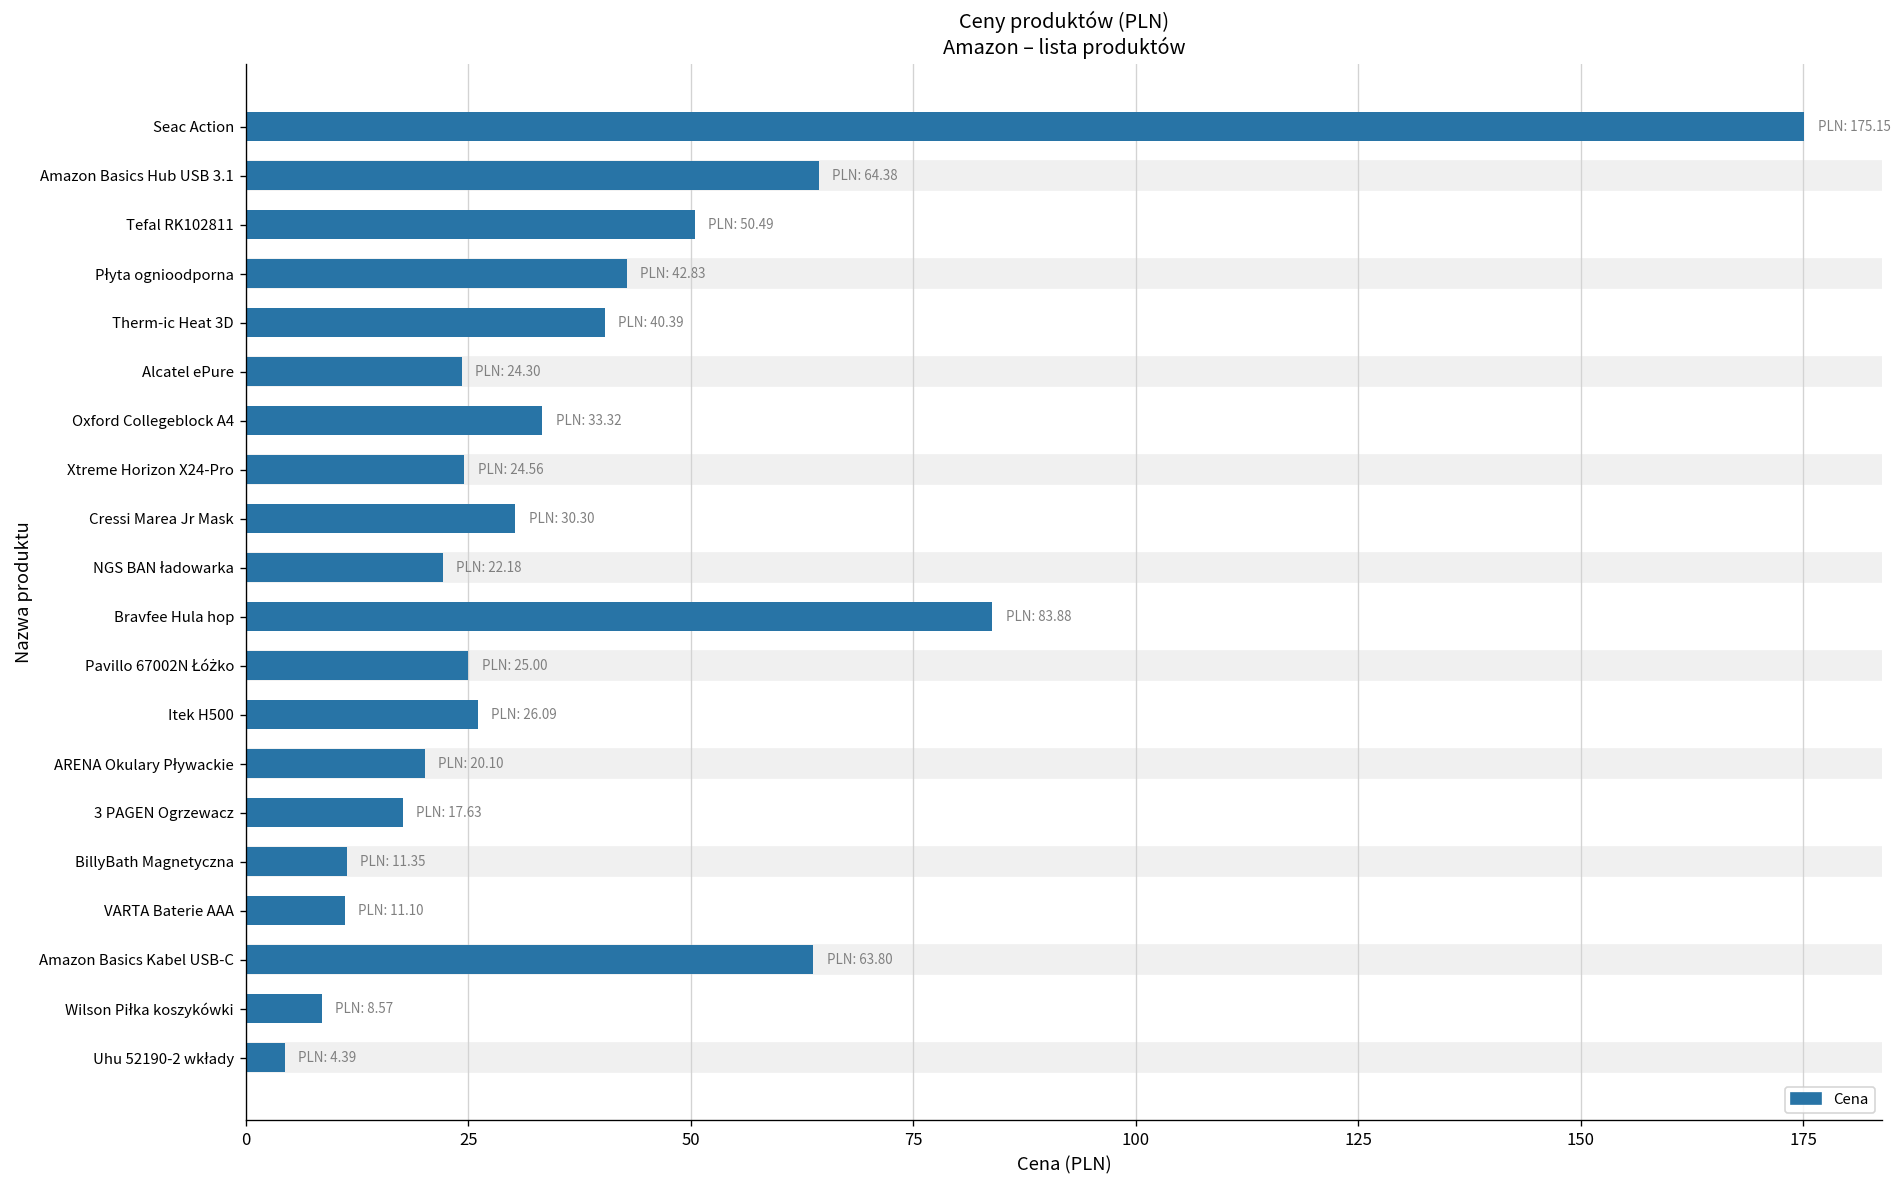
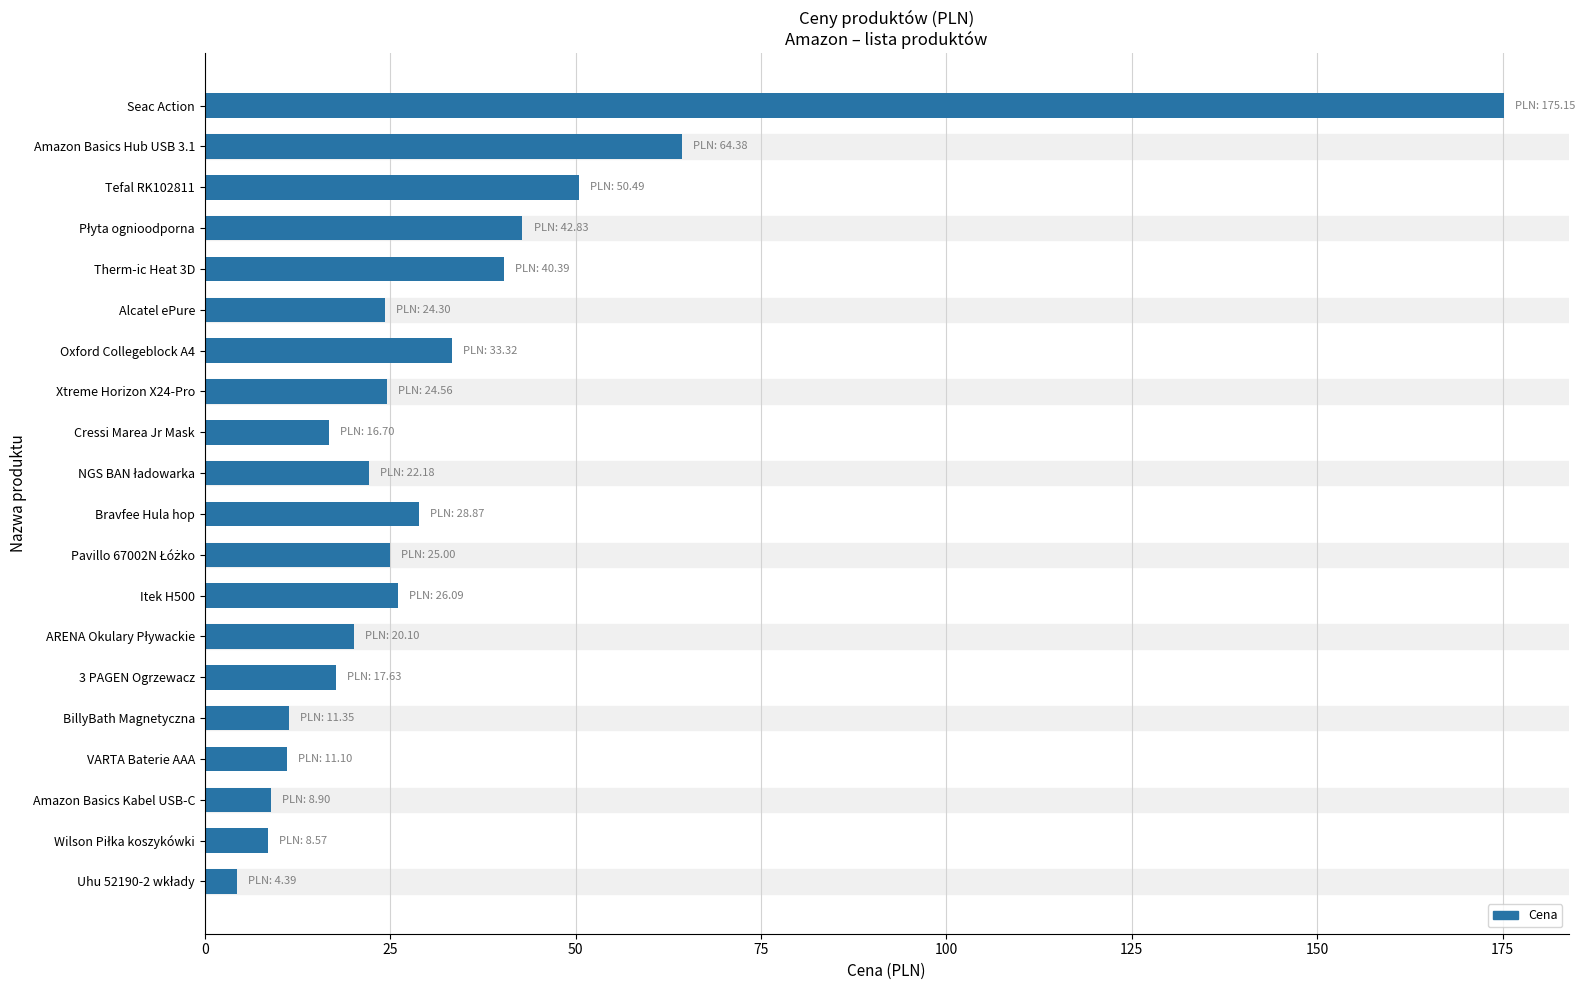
Cressi Marea Jr Mask: 30.30 -> 16.70
Bravfee Hula hop: 83.88 -> 28.87
Amazon Basics Kabel USB-C: 63.80 -> 8.90
